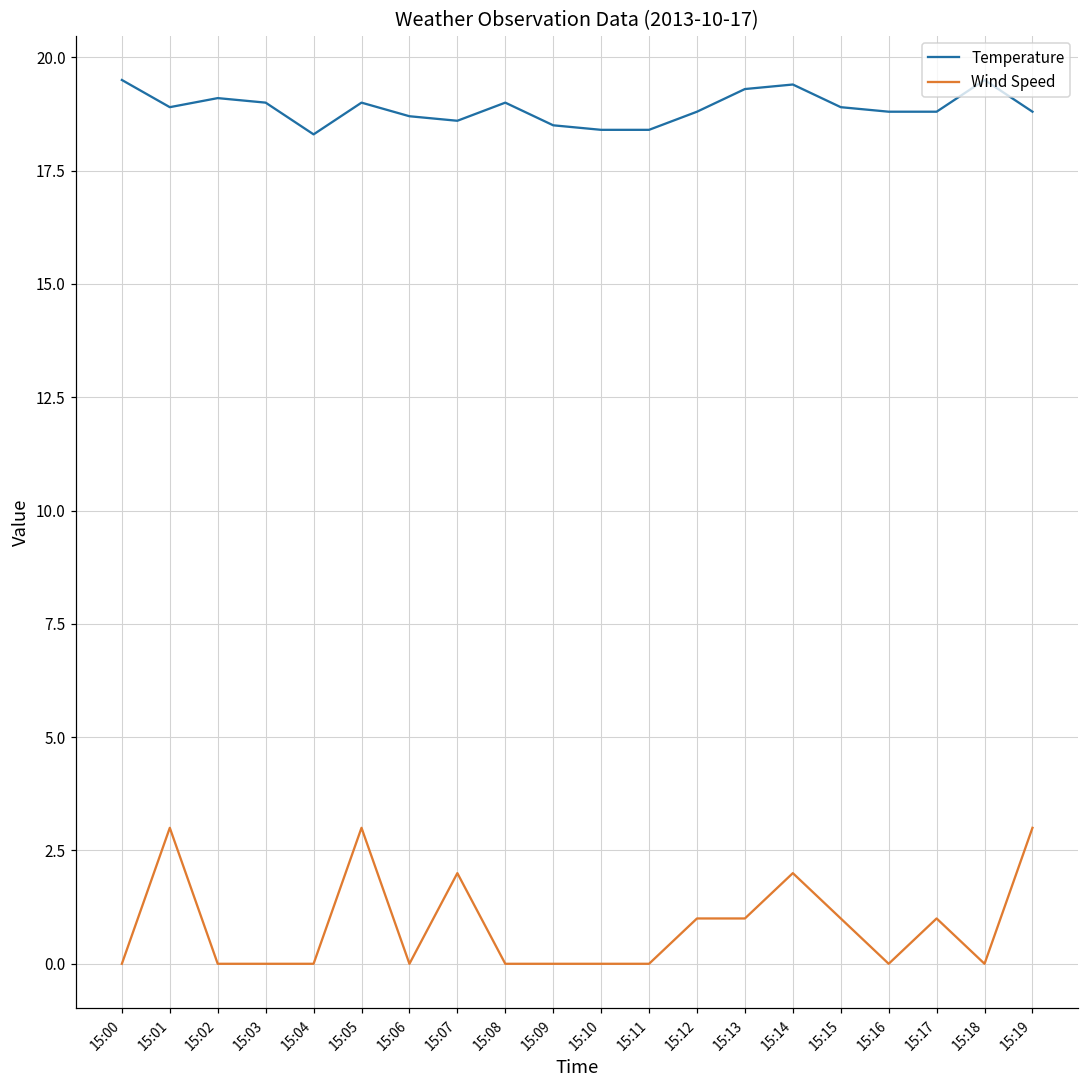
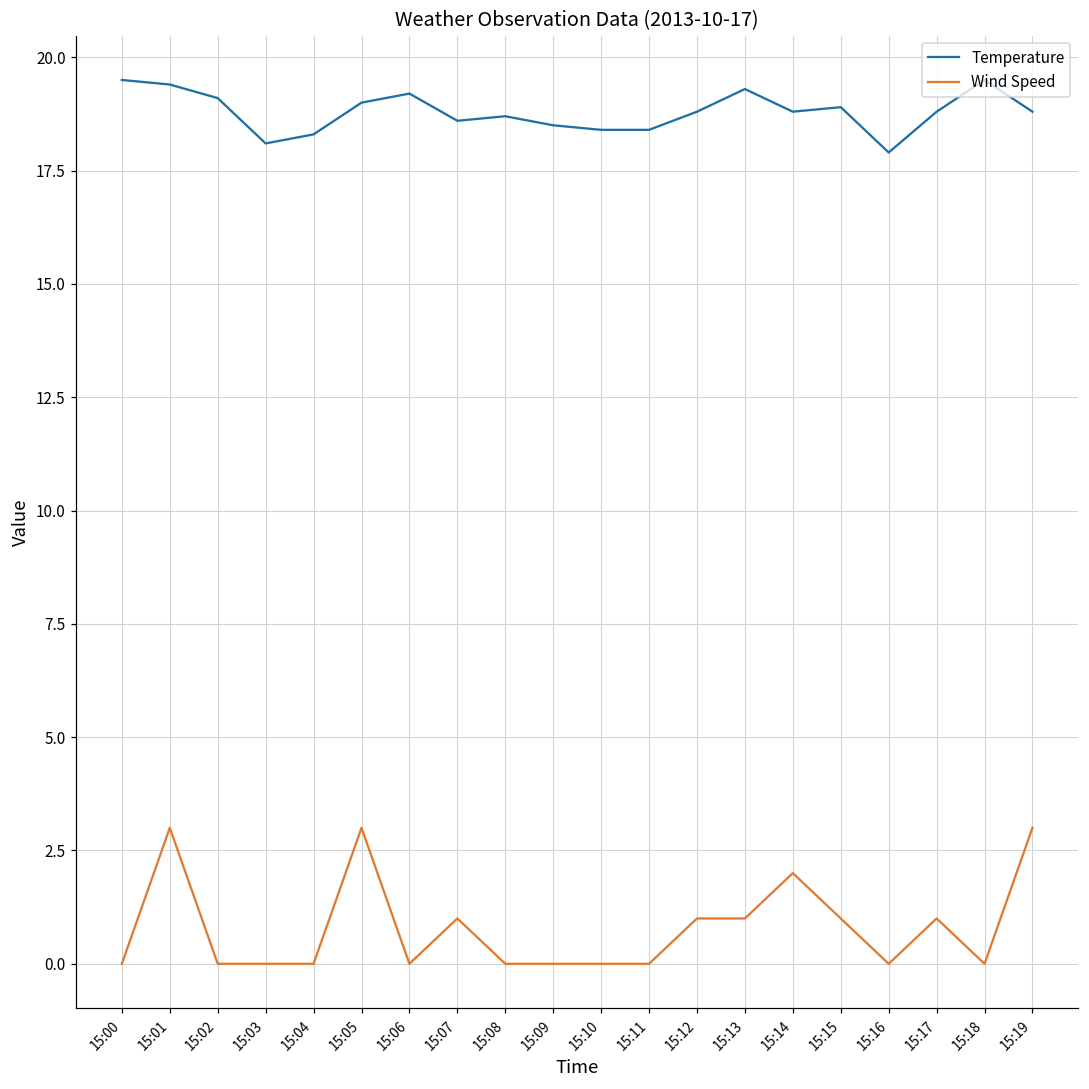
Temperature, 15:01: 18.9 -> 19.4
Temperature, 15:03: 19.0 -> 18.1
Temperature, 15:06: 18.7 -> 19.2
Wind Speed, 15:07: 2 -> 1
Temperature, 15:08: 19.0 -> 18.7
Temperature, 15:14: 19.4 -> 18.8
Temperature, 15:16: 18.8 -> 17.9
